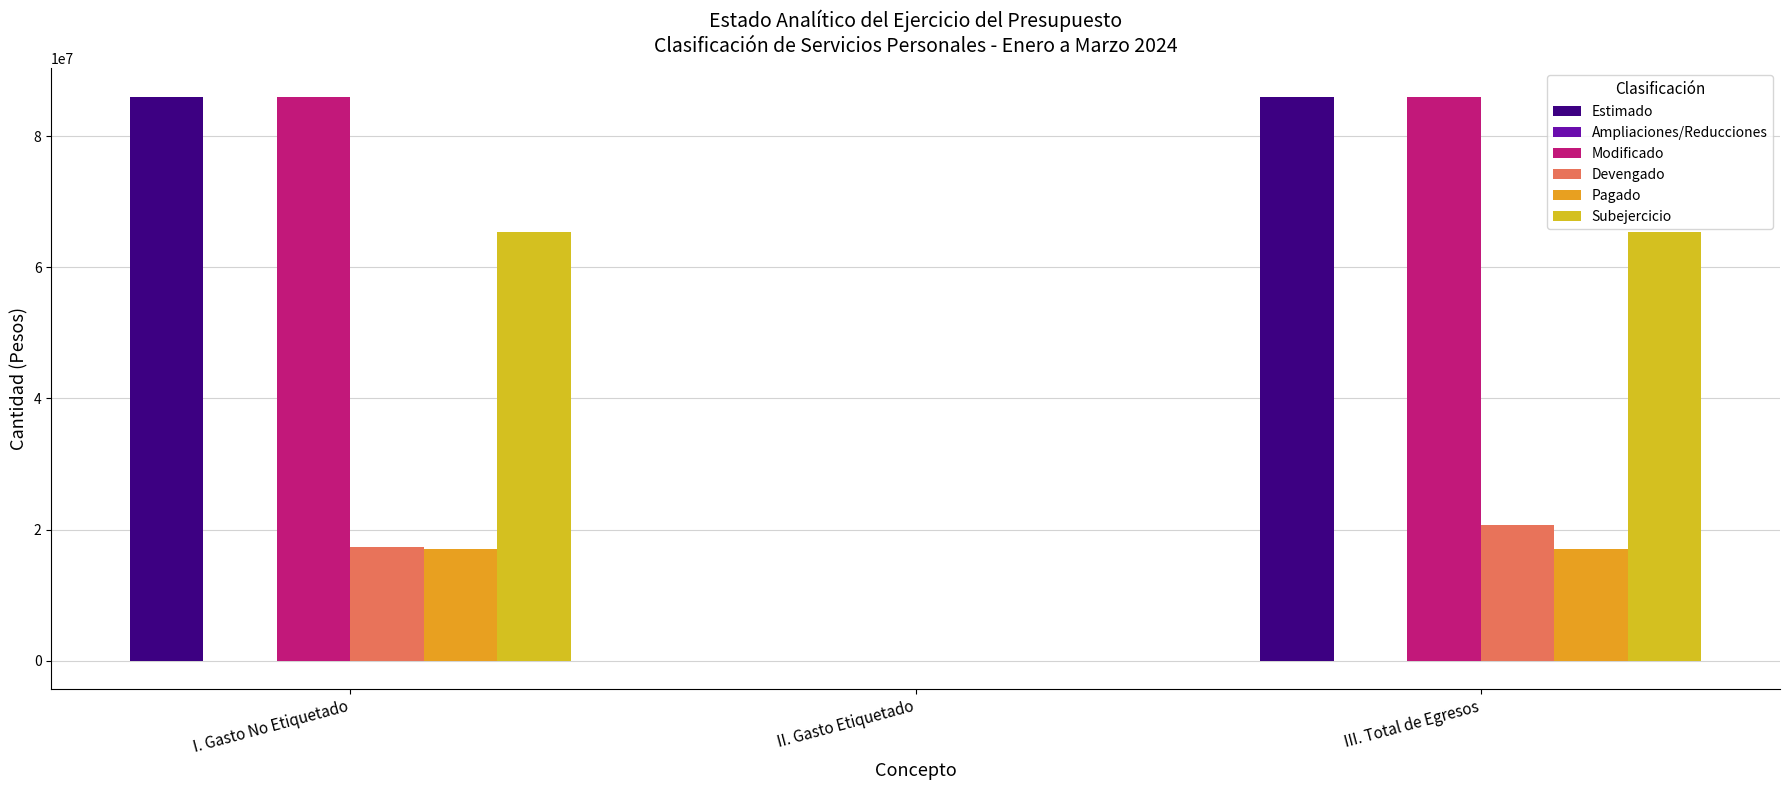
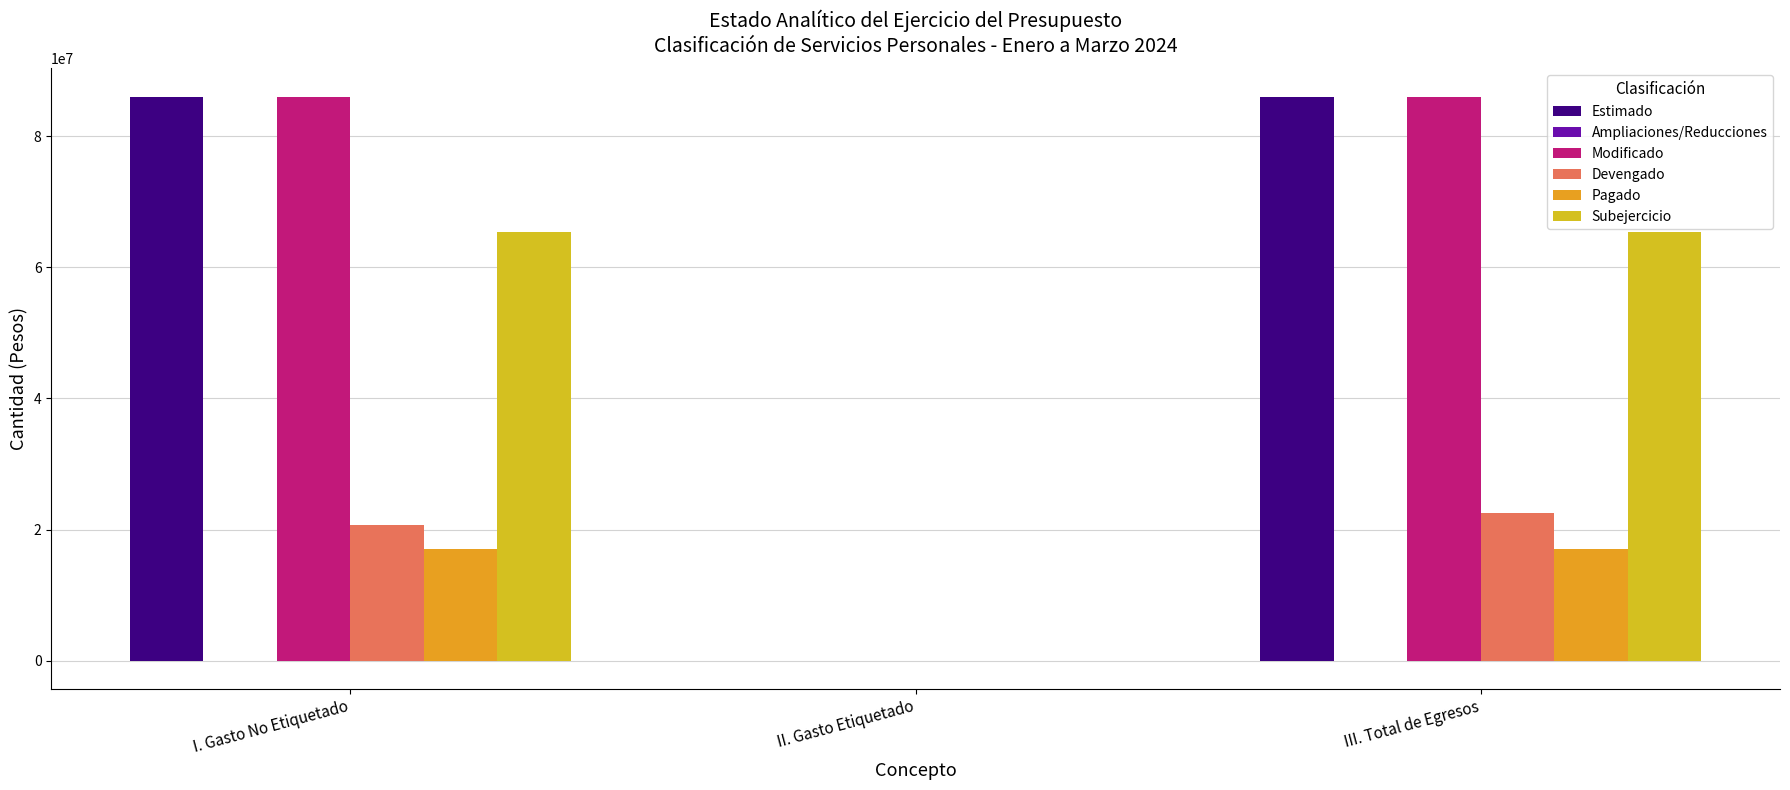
Devengado, I. Gasto No Etiquetado: 17000000 -> 21000000
Devengado, III. Total de Egresos: 21000000 -> 23000000
